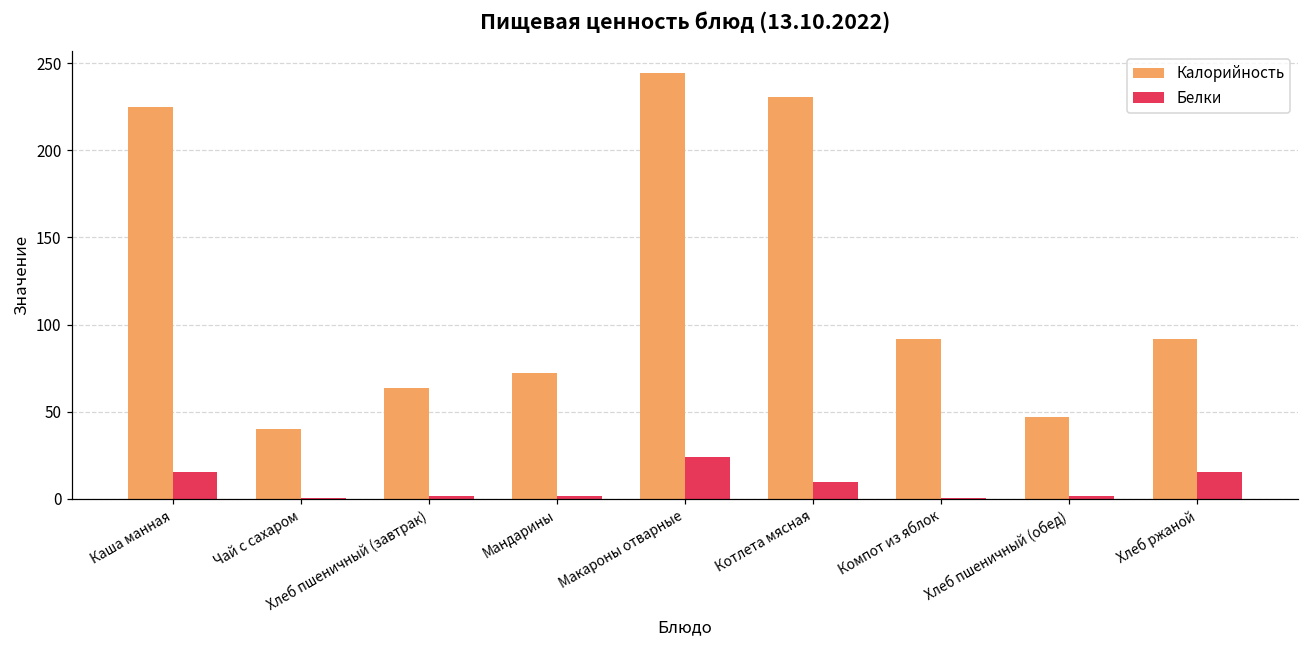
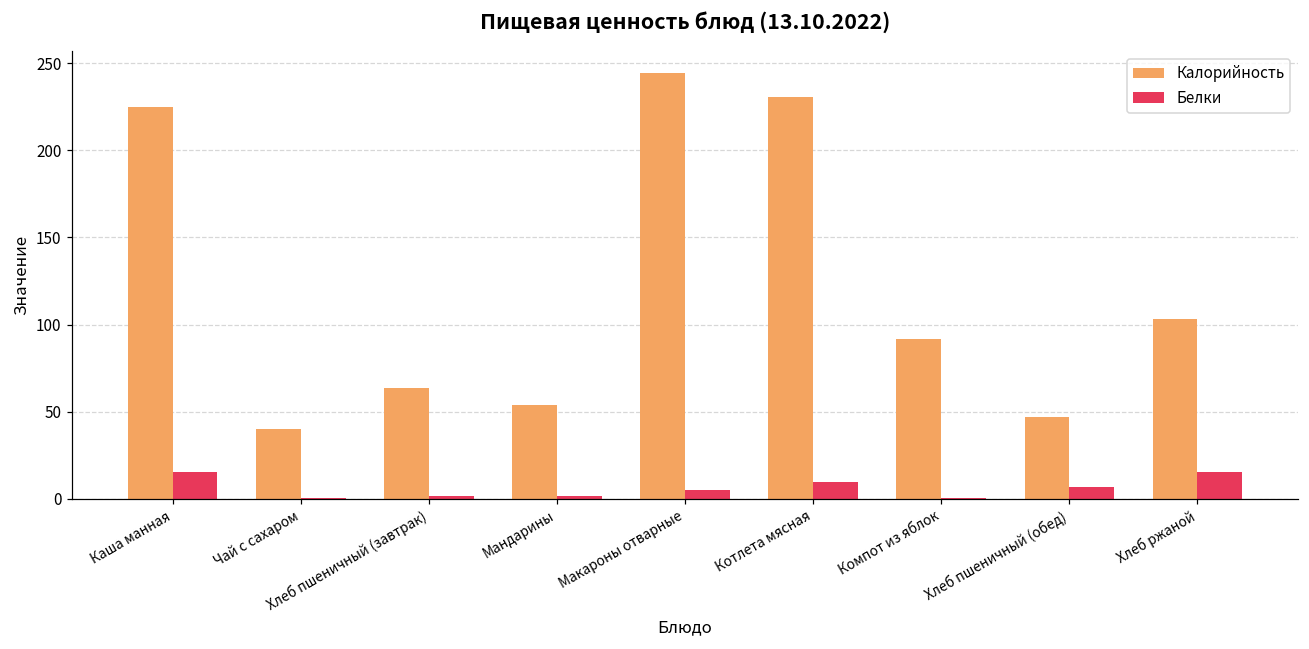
Калорийность, Мандарины: 72 -> 54
Белки, Макароны отварные: 24 -> 5
Белки, Хлеб пшеничный (обед): 2 -> 7
Калорийность, Хлеб ржаной: 92 -> 103
